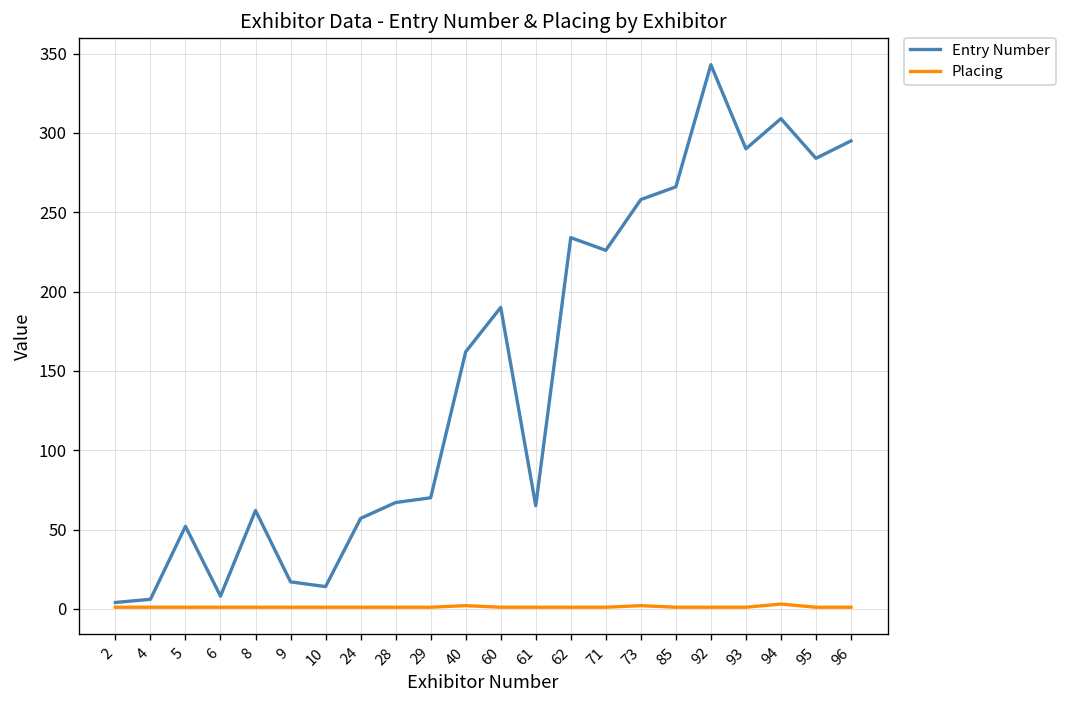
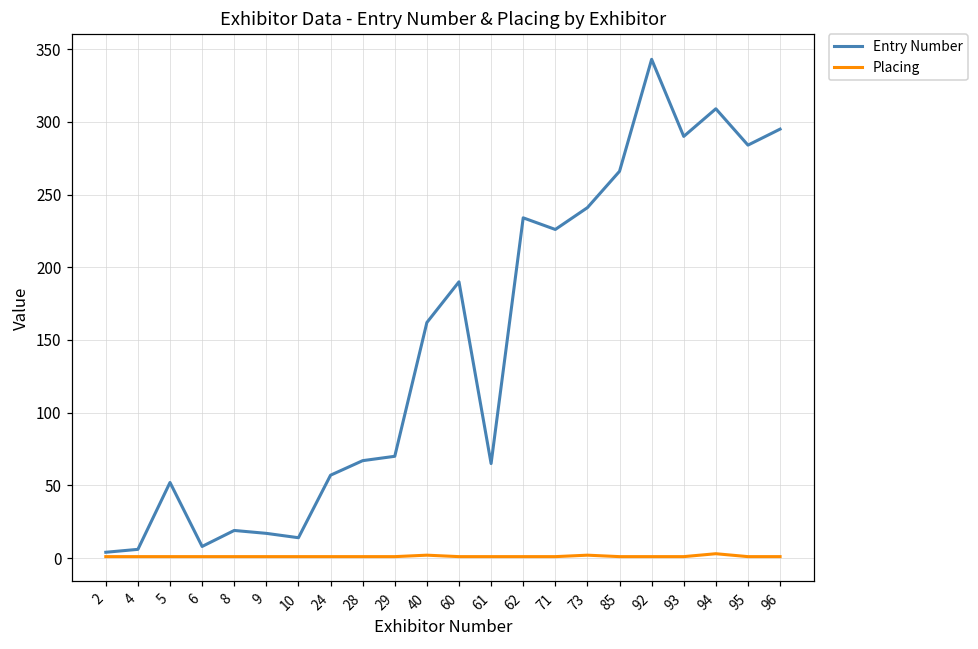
Entry Number, 8: 62 -> 19
Entry Number, 73: 258 -> 241
